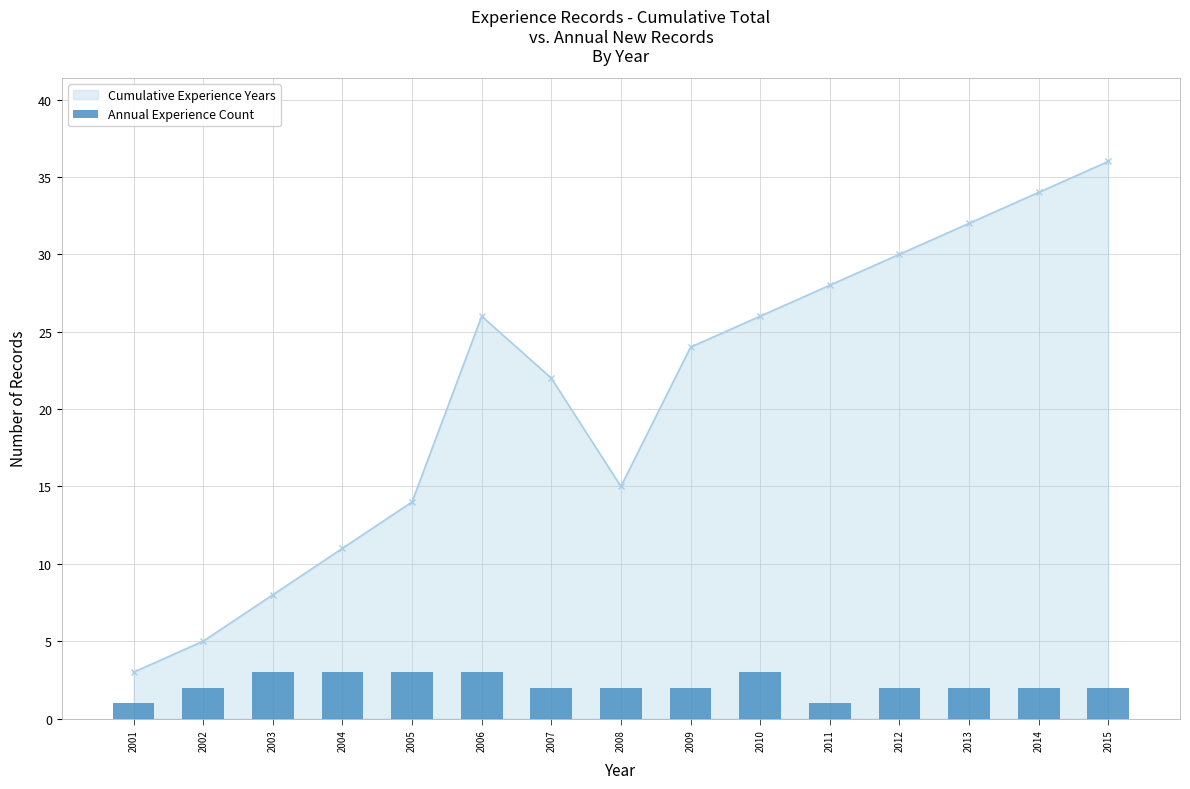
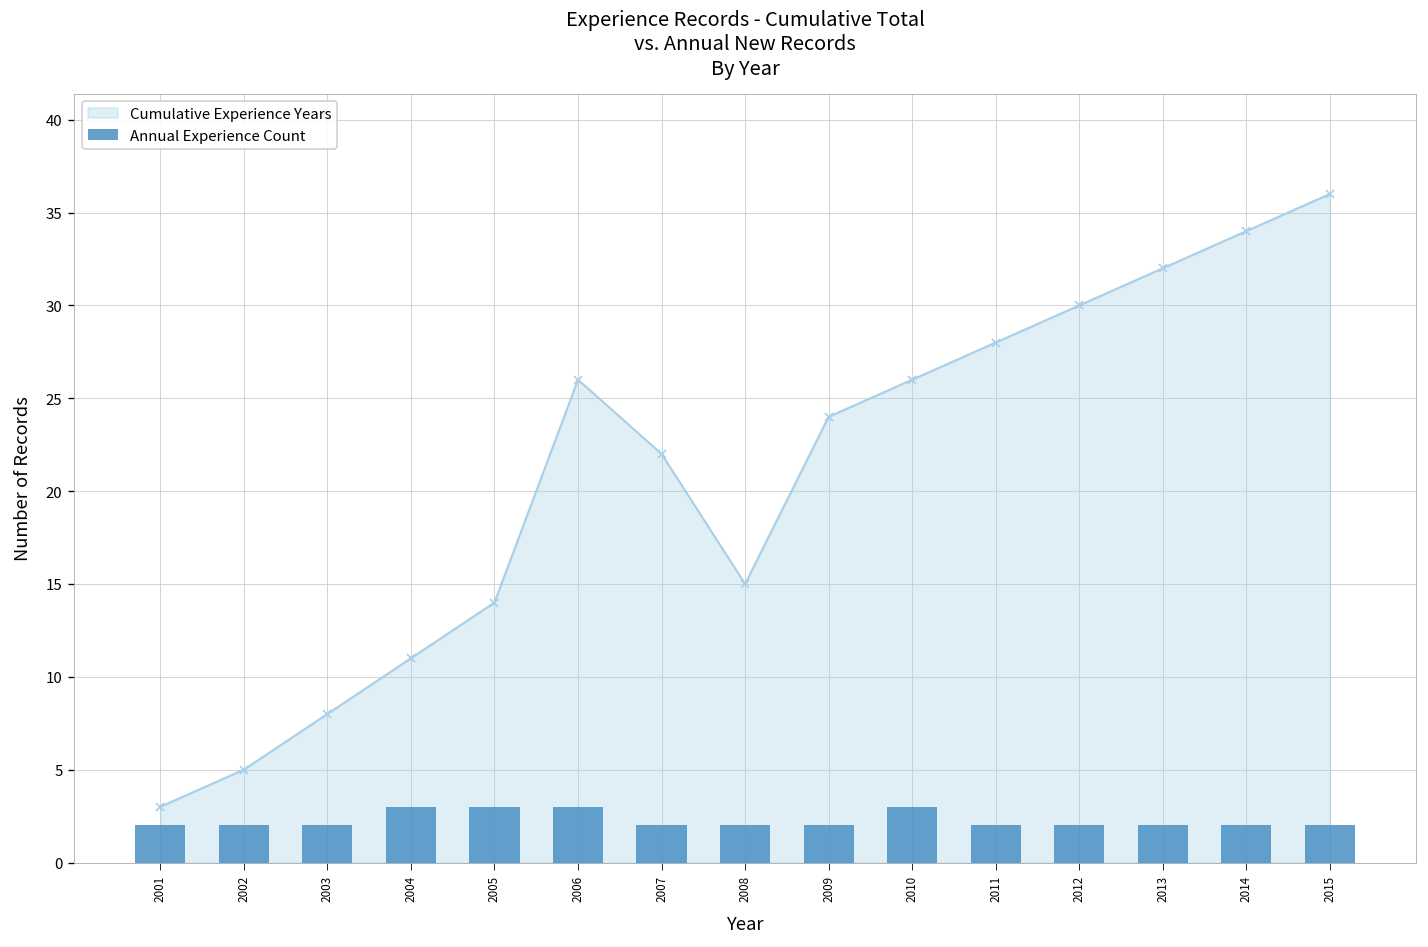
Annual Experience Count, 2001: 1 -> 2
Annual Experience Count, 2003: 3 -> 2
Annual Experience Count, 2011: 1 -> 2
